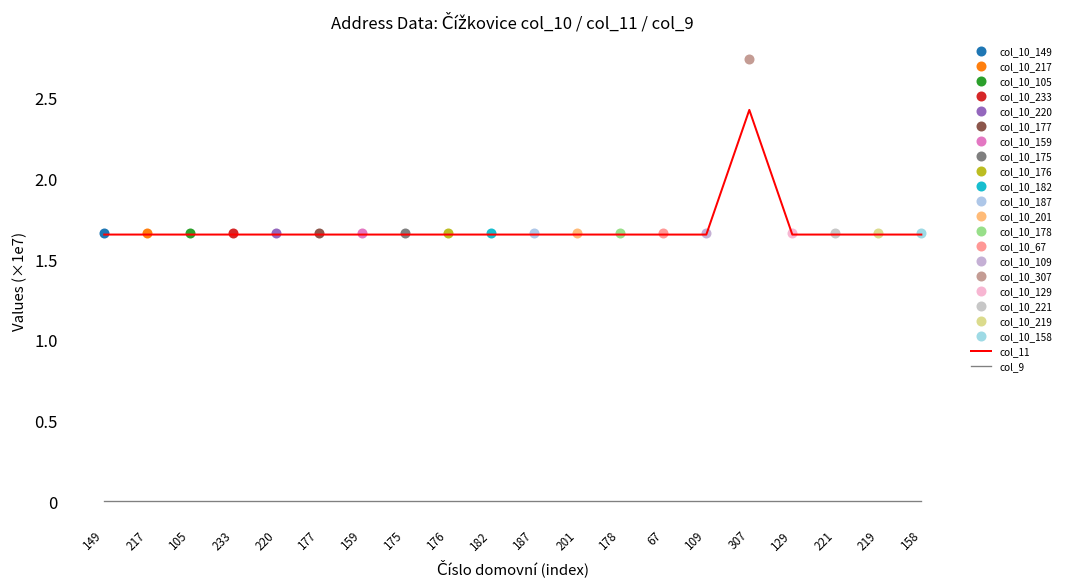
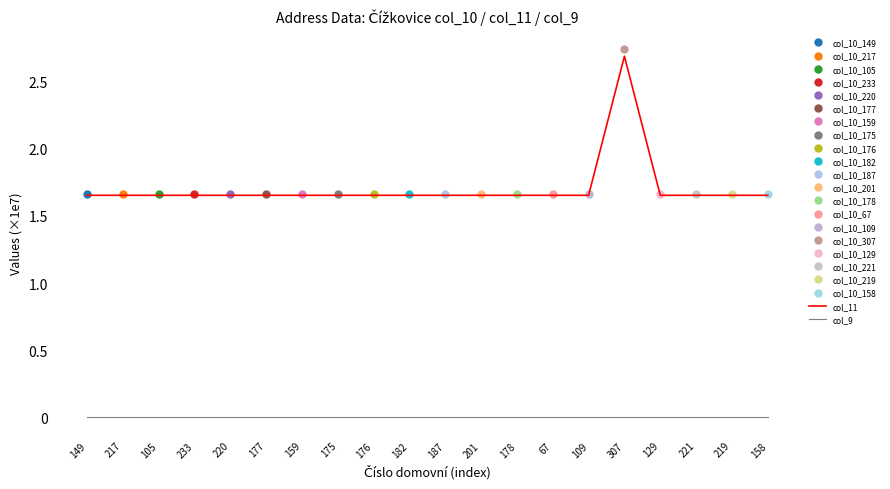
col_11, 307: 2.43 -> 2.69
